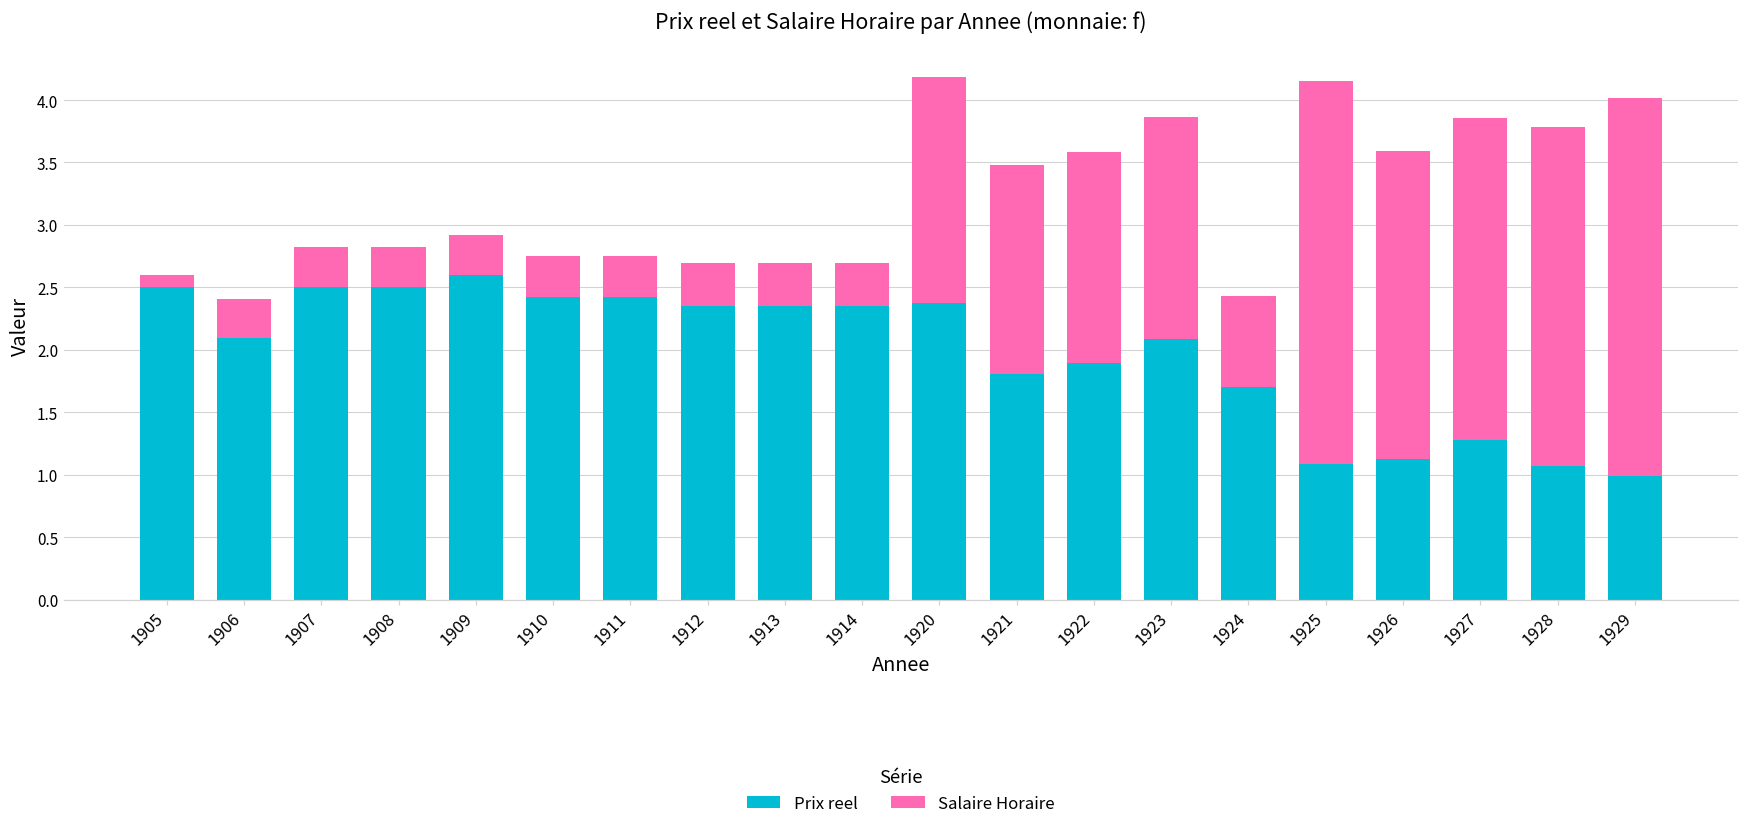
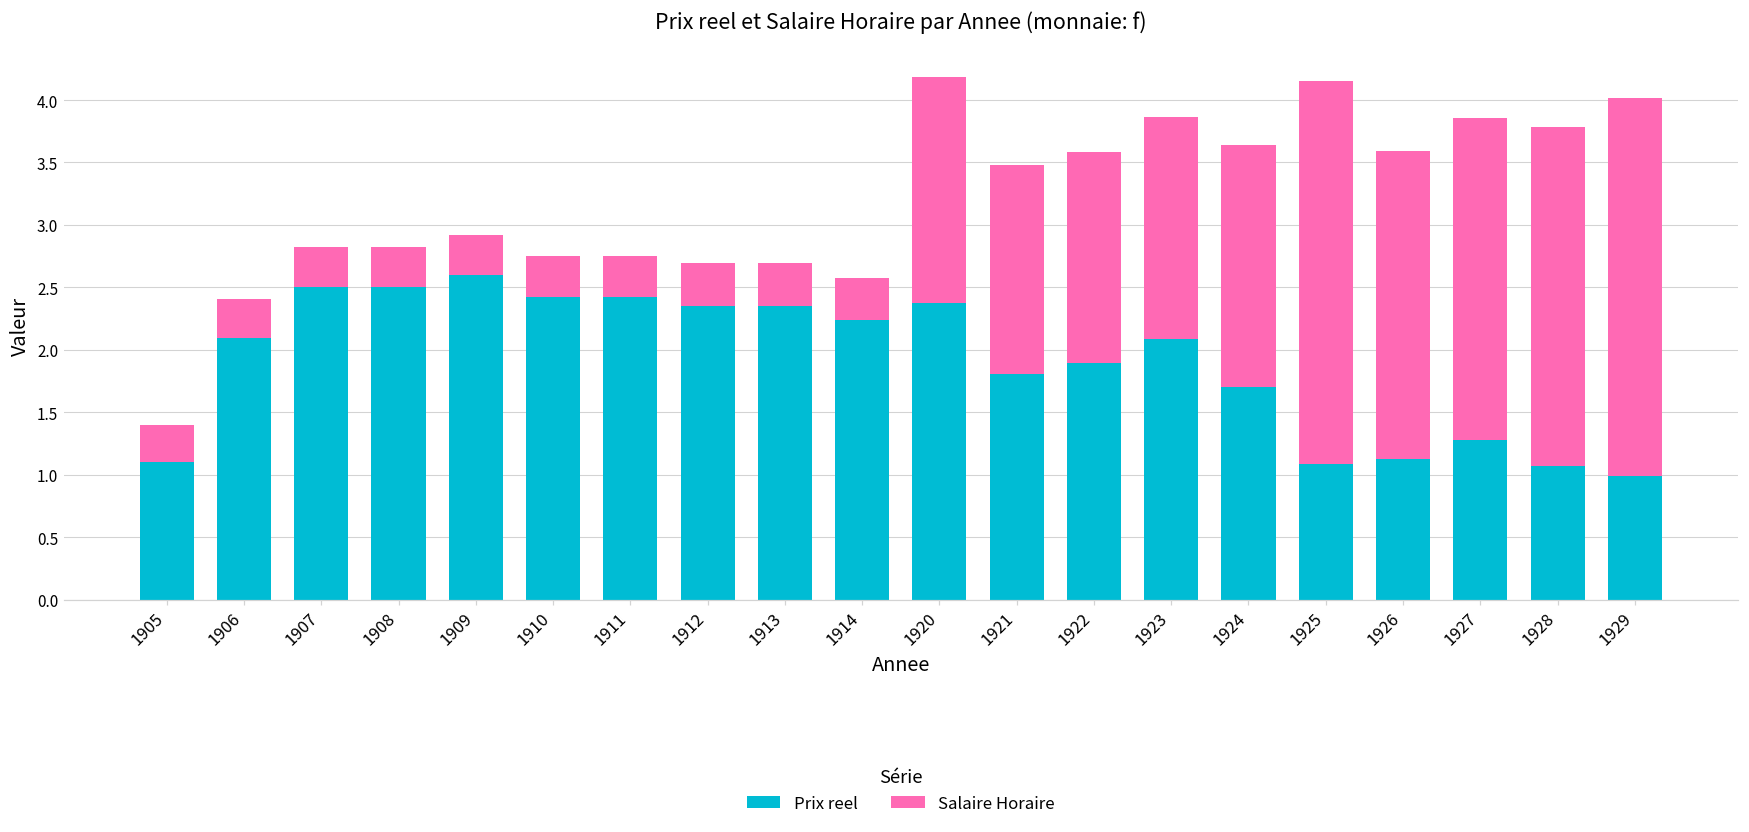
Prix reel, 1905: 2.5 -> 1.1
Salaire Horaire, 1905: 0.1 -> 0.3
Prix reel, 1914: 2.35 -> 2.24
Salaire Horaire, 1924: 0.73 -> 1.94
